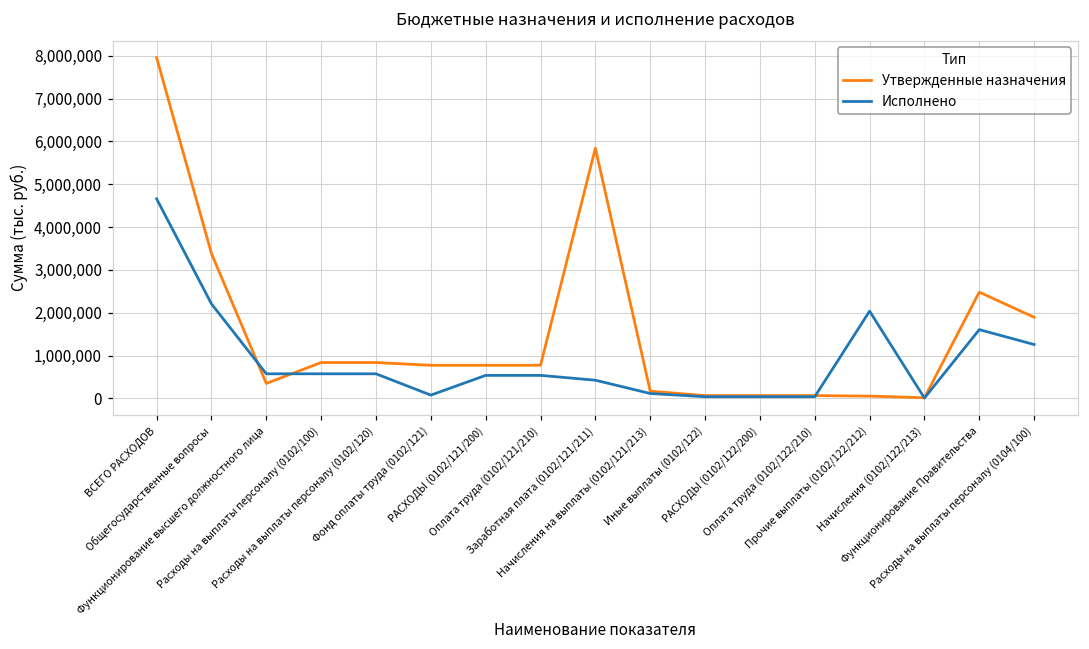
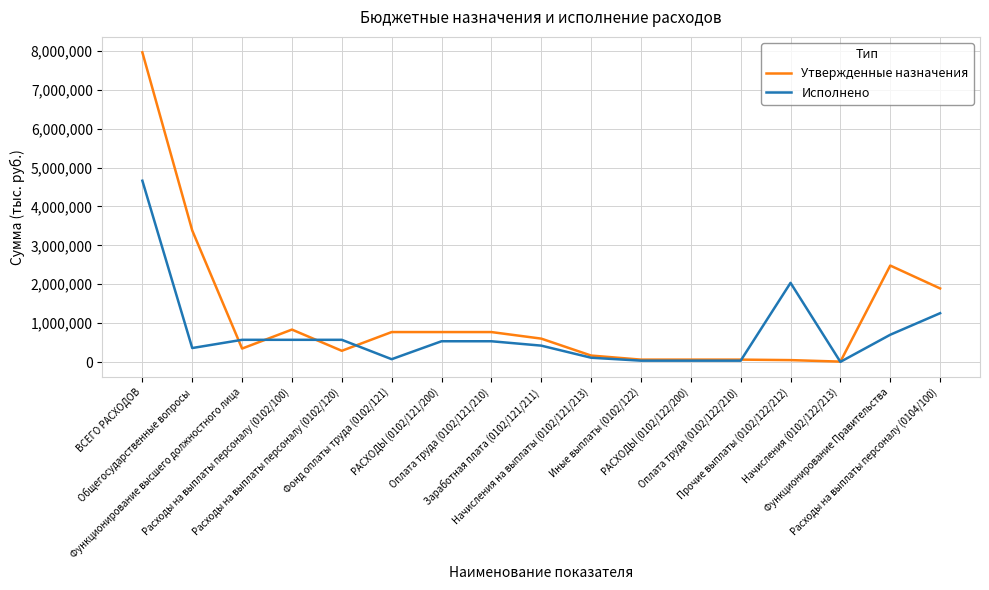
Исполнено, Общегосударственные вопросы: 2,200,000 -> 400,000
Утвержденные назначения, Расходы на выплаты персоналу (0102/120): 800,000 -> 300,000
Утвержденные назначения, Заработная плата (0102/121/211): 5,800,000 -> 600,000
Исполнено, Функционирование Правительства: 1,600,000 -> 700,000
